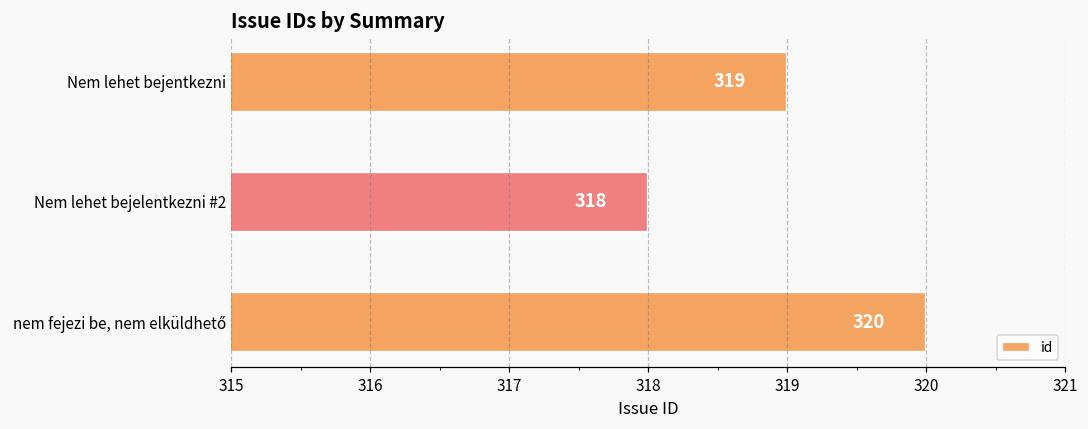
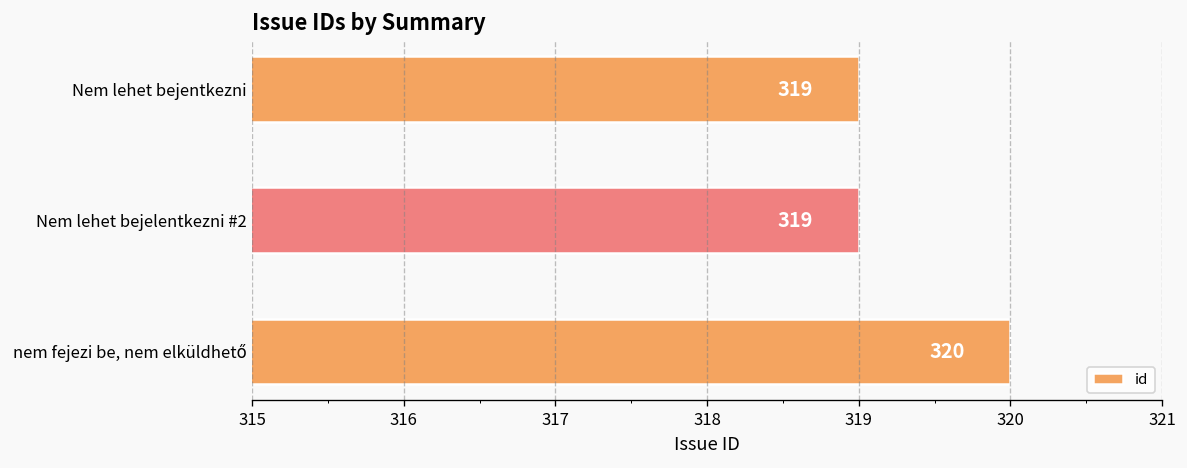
Nem lehet bejelentkezni #2: 318 -> 319
